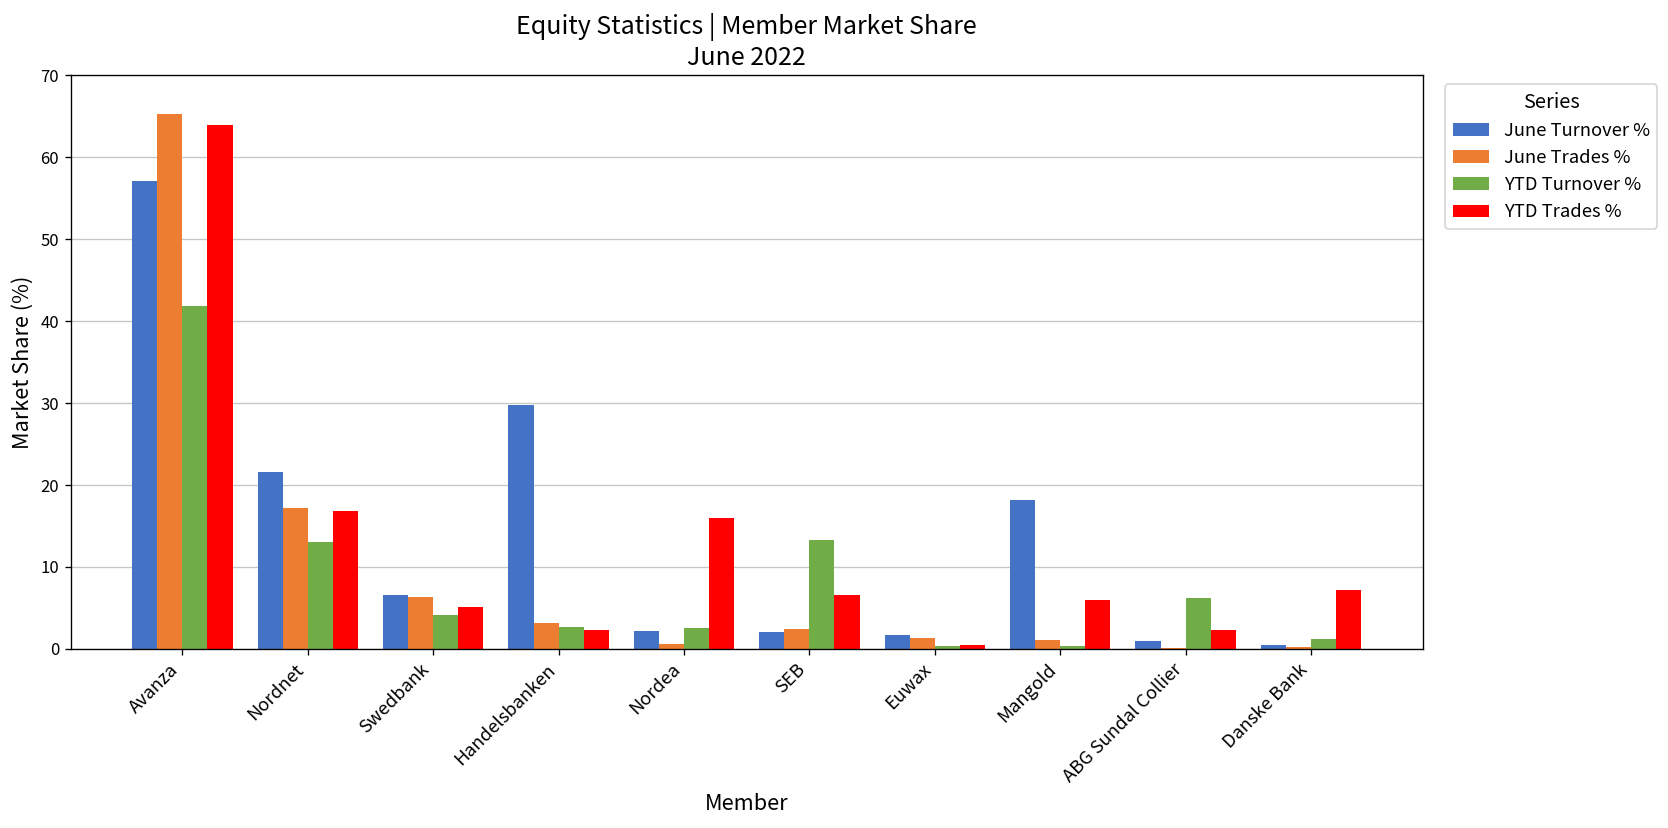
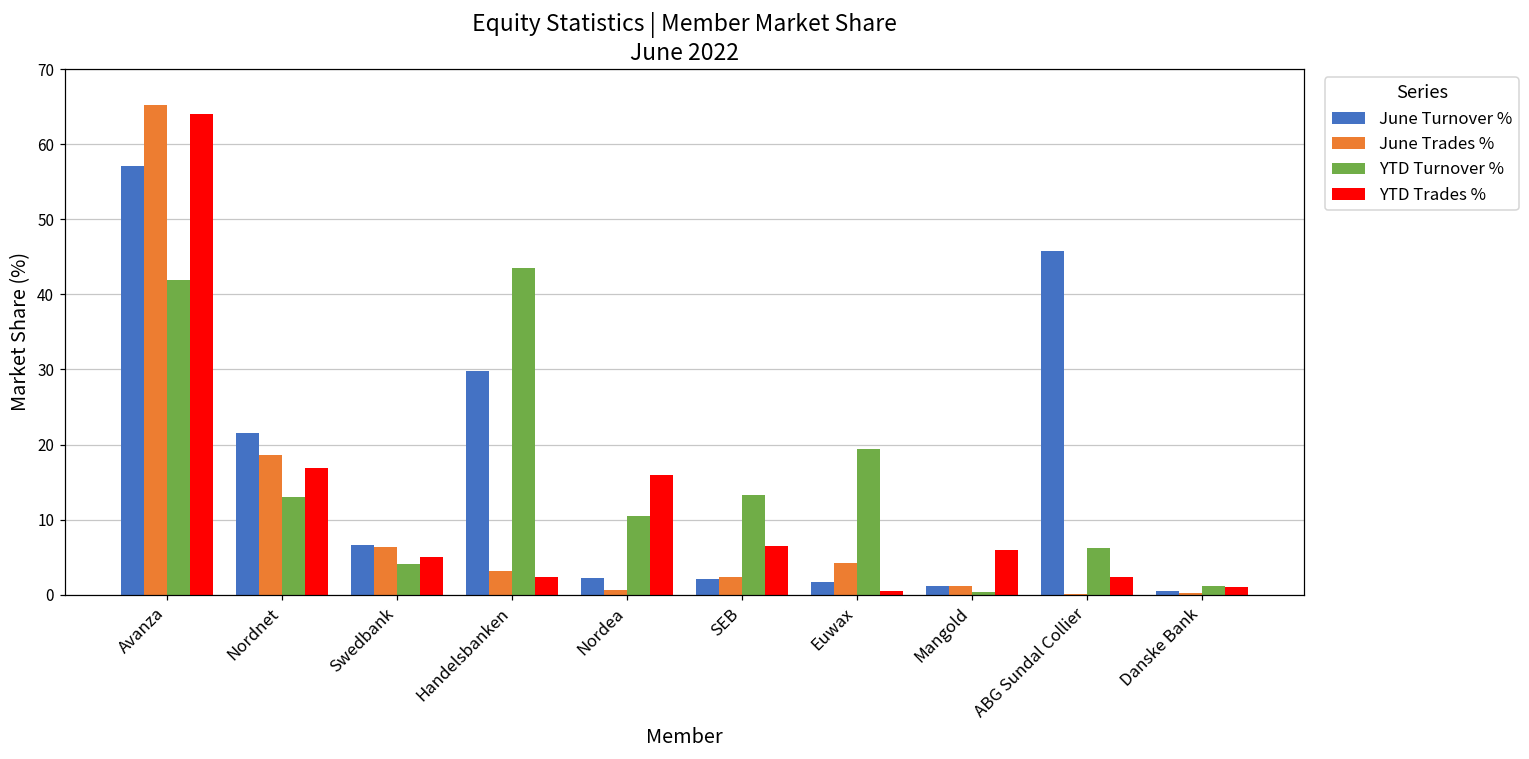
June Trades %, Nordnet: 17 -> 19
YTD Turnover %, Handelsbanken: 3 -> 44
YTD Turnover %, Nordea: 3 -> 10
June Trades %, Euwax: 1 -> 4
YTD Turnover %, Euwax: 0 -> 19
June Turnover %, Mangold: 18 -> 1
June Turnover %, ABG Sundal Collier: 1 -> 46
YTD Trades %, Danske Bank: 7 -> 1
